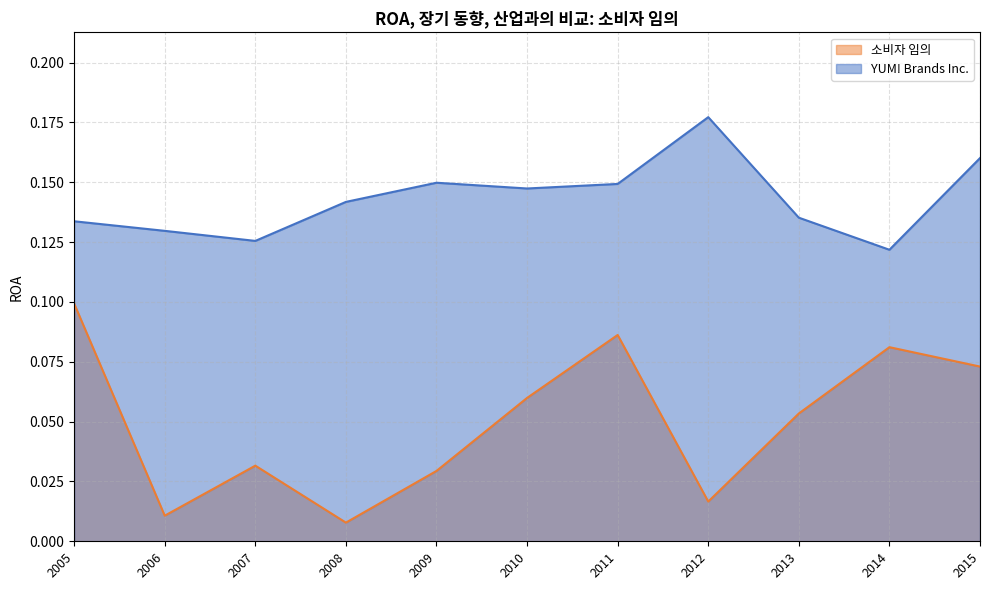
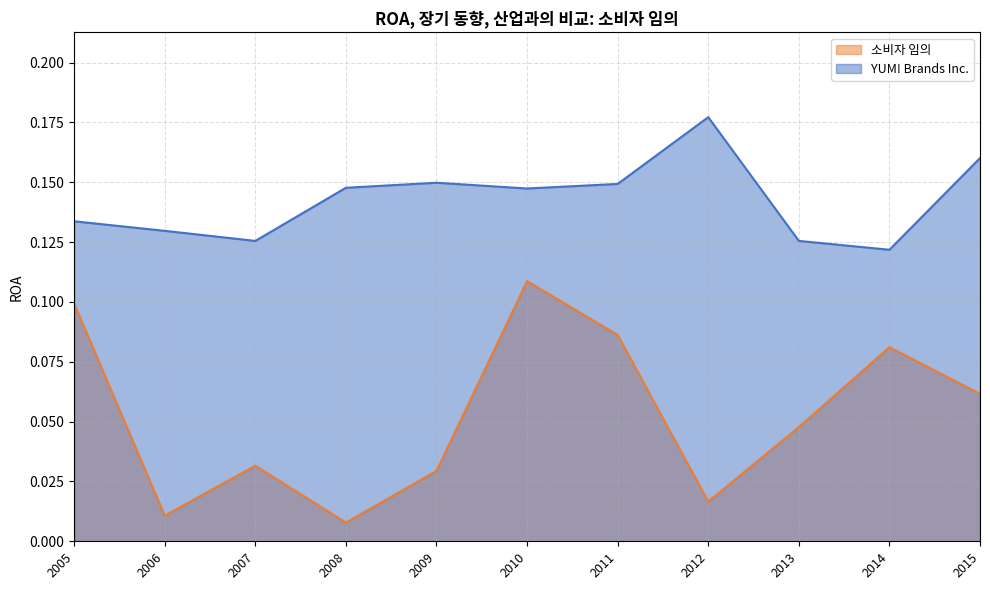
YUM! Brands Inc., 2008: 0.142 -> 0.148
소비자 임의, 2010: 0.060 -> 0.109
소비자 임의, 2013: 0.053 -> 0.048
YUM! Brands Inc., 2013: 0.135 -> 0.126
소비자 임의, 2015: 0.073 -> 0.062
